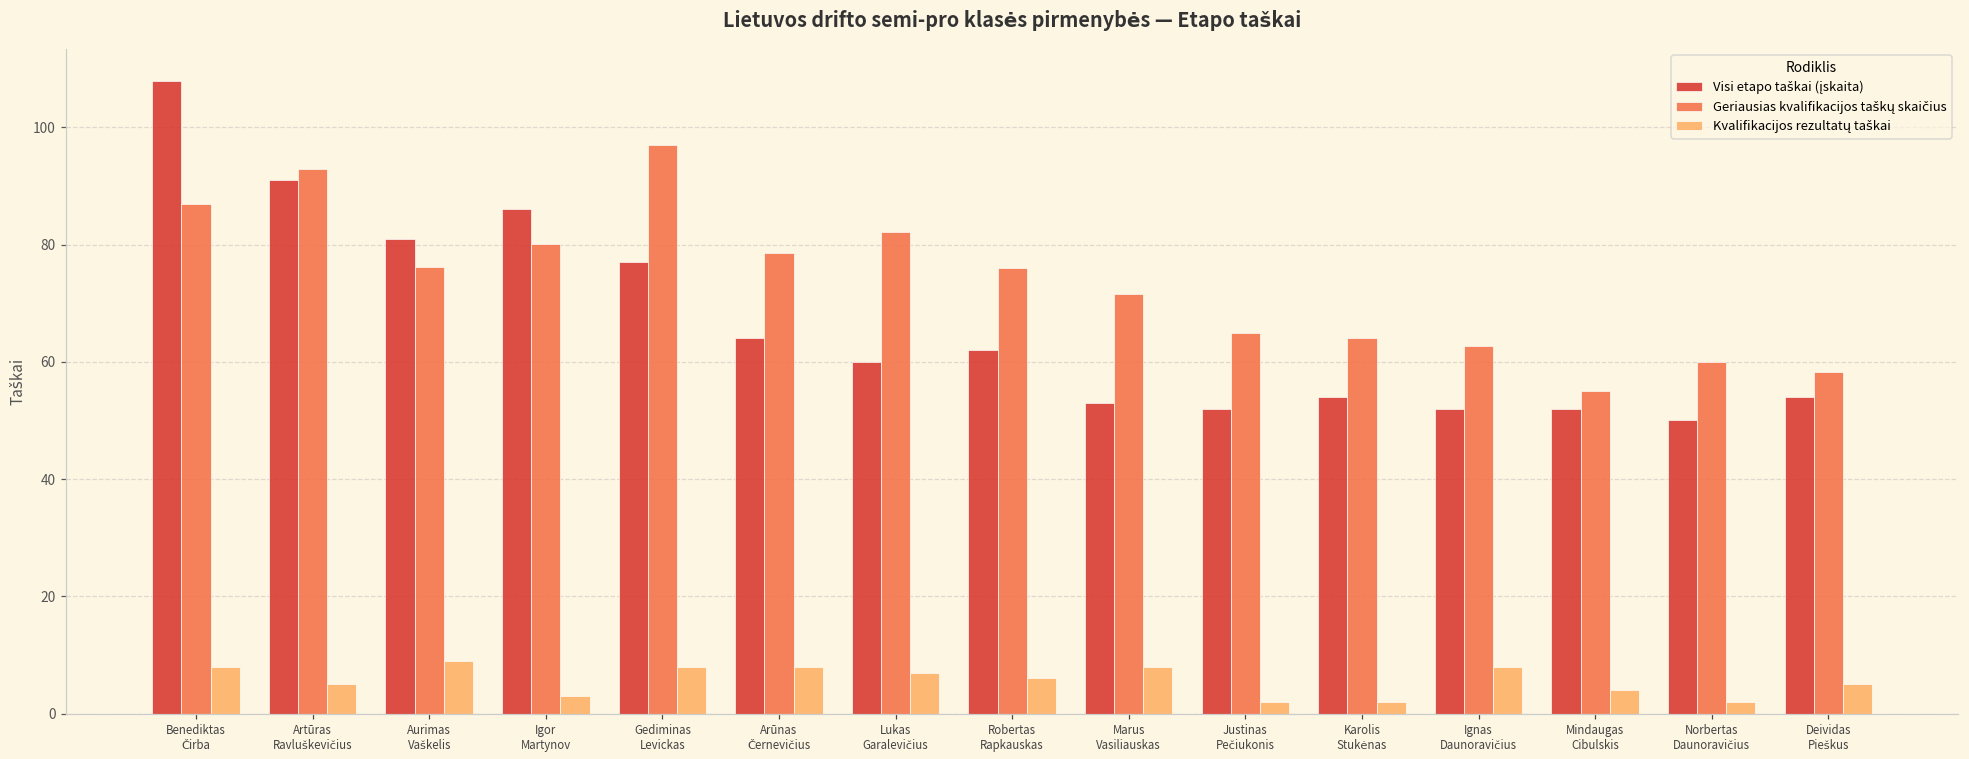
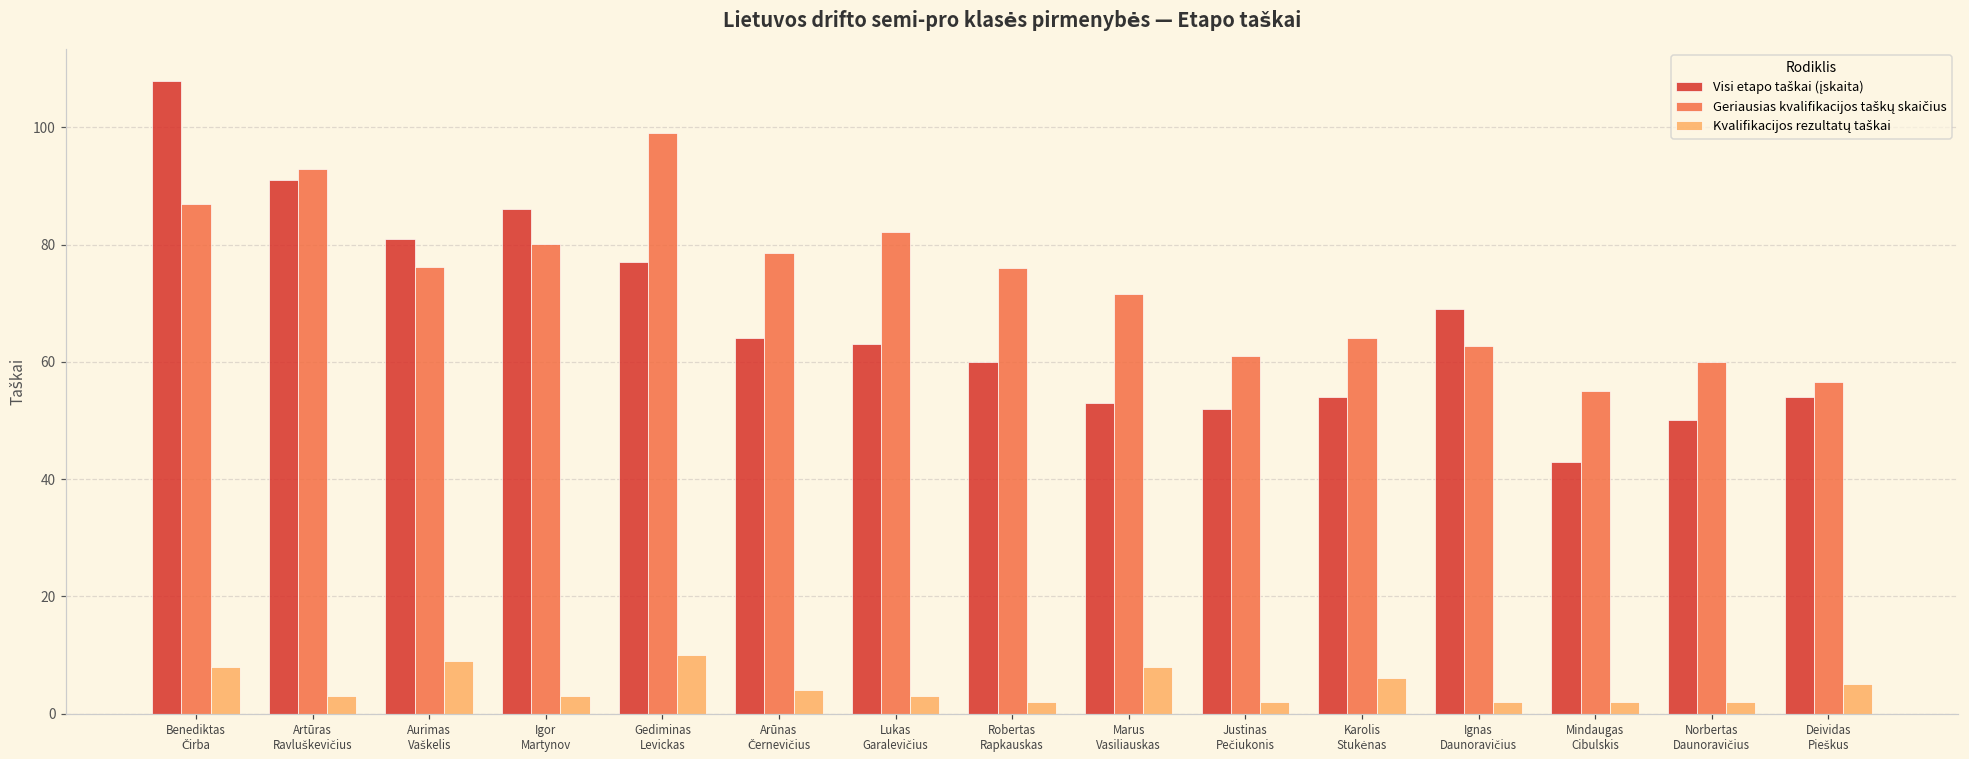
Kvalifikacijos rezultatų taškai, Artūras Ravluškevičius: 5 -> 3
Geriausias kvalifikacijos taškų skaičius, Gediminas Levickas: 97 -> 99
Kvalifikacijos rezultatų taškai, Gediminas Levickas: 8 -> 10
Kvalifikacijos rezultatų taškai, Arūnas Černevičius: 8 -> 4
Visi etapo taškai (įskaita), Lukas Garalevičius: 60 -> 63
Kvalifikacijos rezultatų taškai, Lukas Garalevičius: 7 -> 3
Visi etapo taškai (įskaita), Robertas Rapkauskas: 62 -> 60
Kvalifikacijos rezultatų taškai, Robertas Rapkauskas: 6 -> 2
Geriausias kvalifikacijos taškų skaičius, Justinas Pečiukonis: 65 -> 61
Kvalifikacijos rezultatų taškai, Karolis Stukėnas: 2 -> 6
Visi etapo taškai (įskaita), Ignas Daunoravičius: 52 -> 69
Kvalifikacijos rezultatų taškai, Ignas Daunoravičius: 8 -> 2
Visi etapo taškai (įskaita), Mindaugas Cibulskis: 52 -> 43
Kvalifikacijos rezultatų taškai, Mindaugas Cibulskis: 4 -> 2
Geriausias kvalifikacijos taškų skaičius, Deividas Pieškus: 58 -> 57
